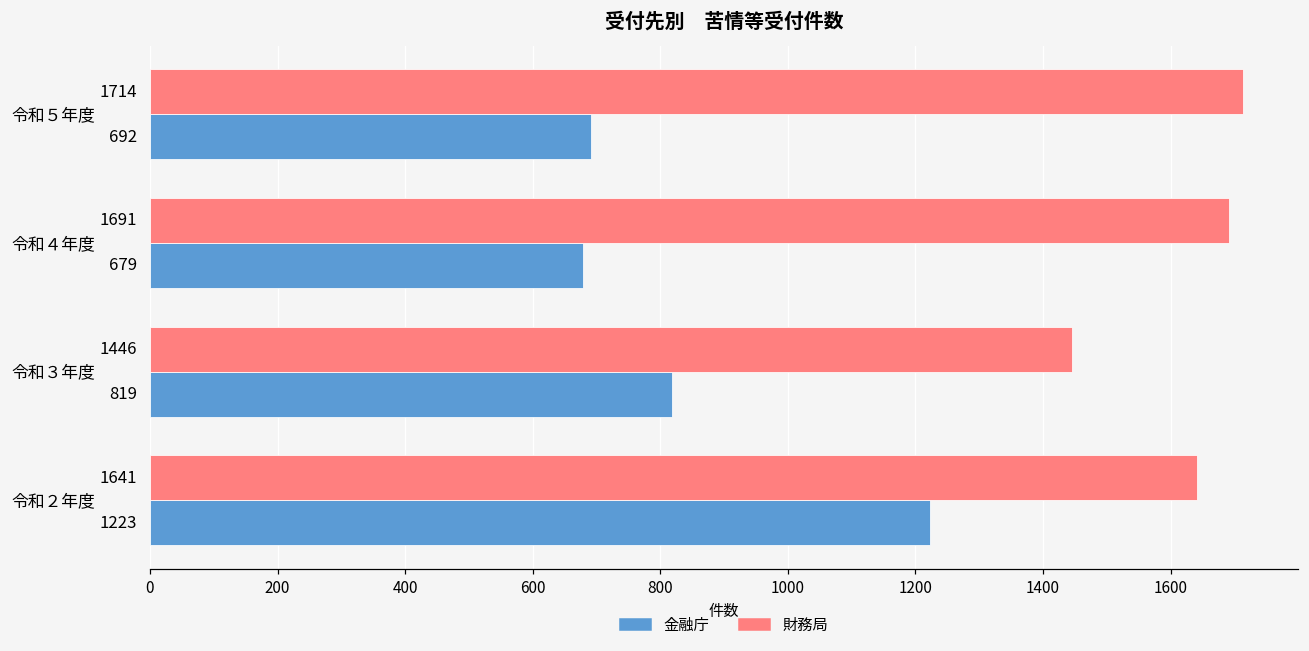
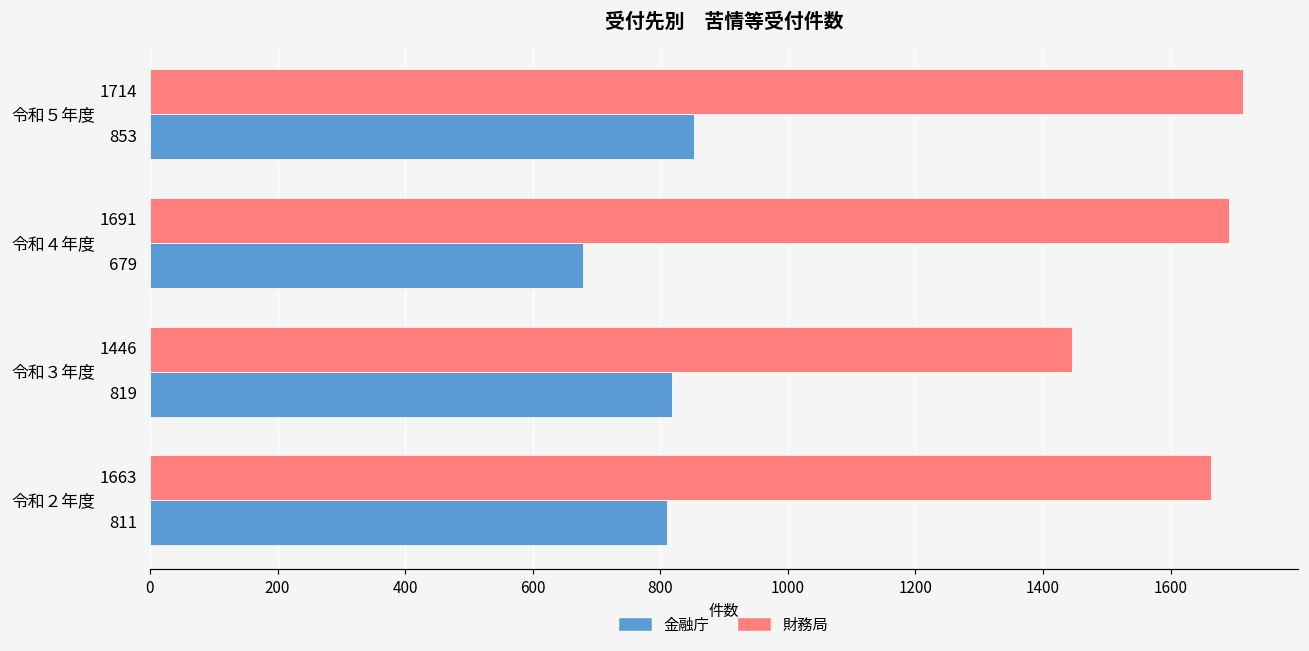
金融庁, 令和５年度: 692 -> 853
財務局, 令和２年度: 1641 -> 1663
金融庁, 令和２年度: 1223 -> 811
